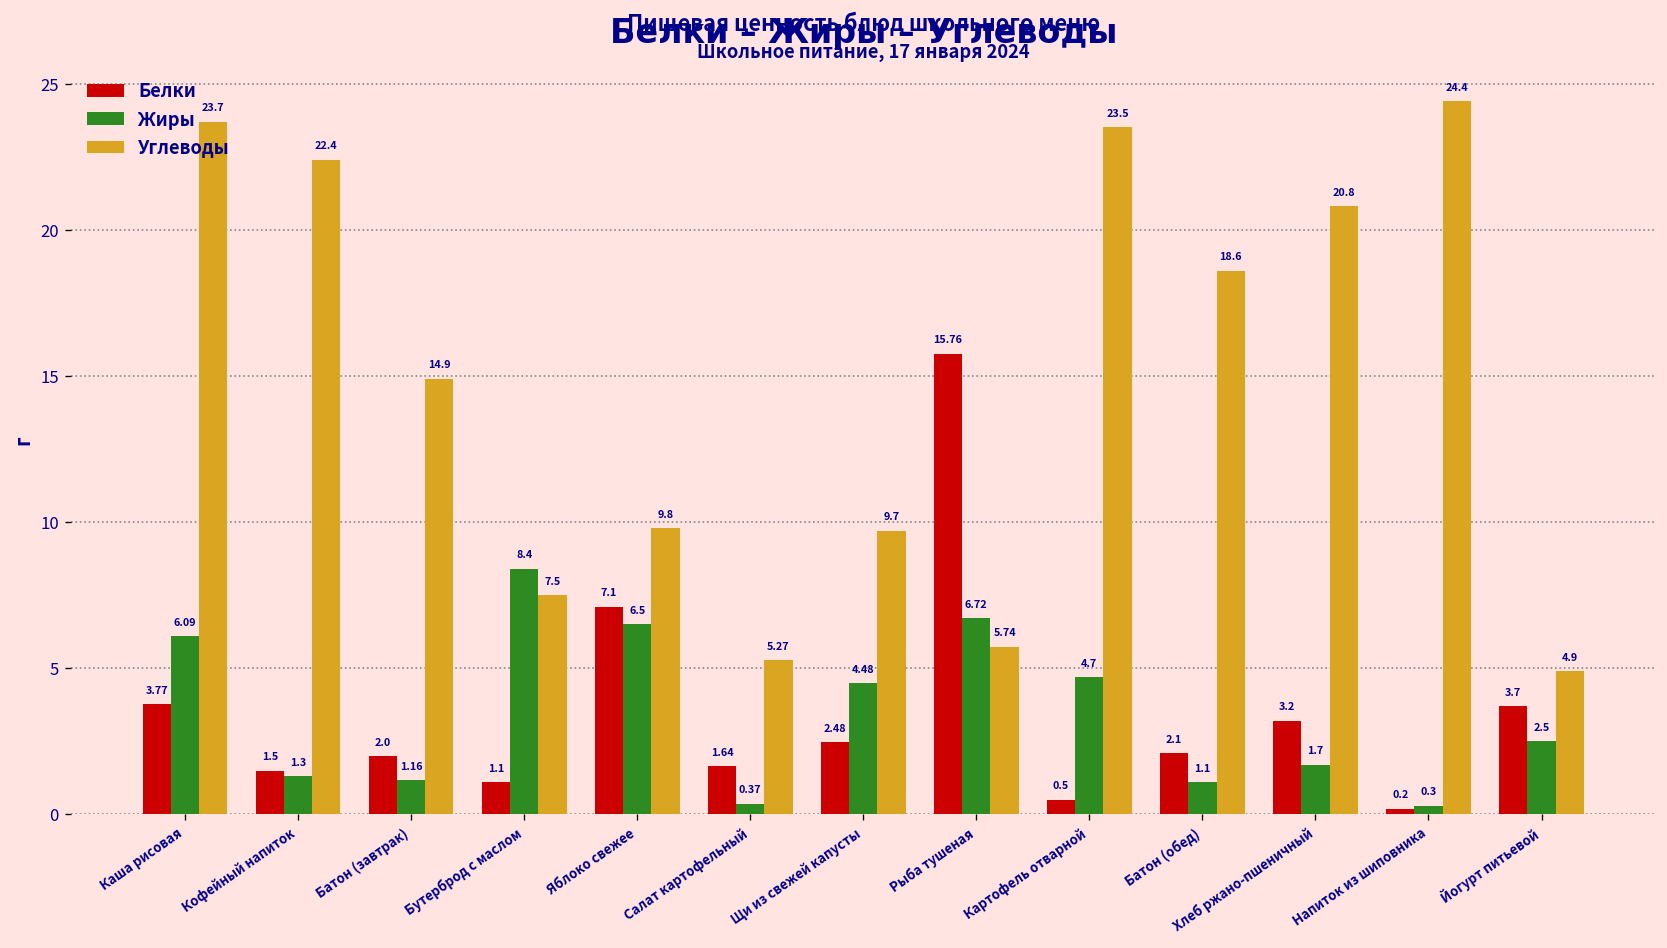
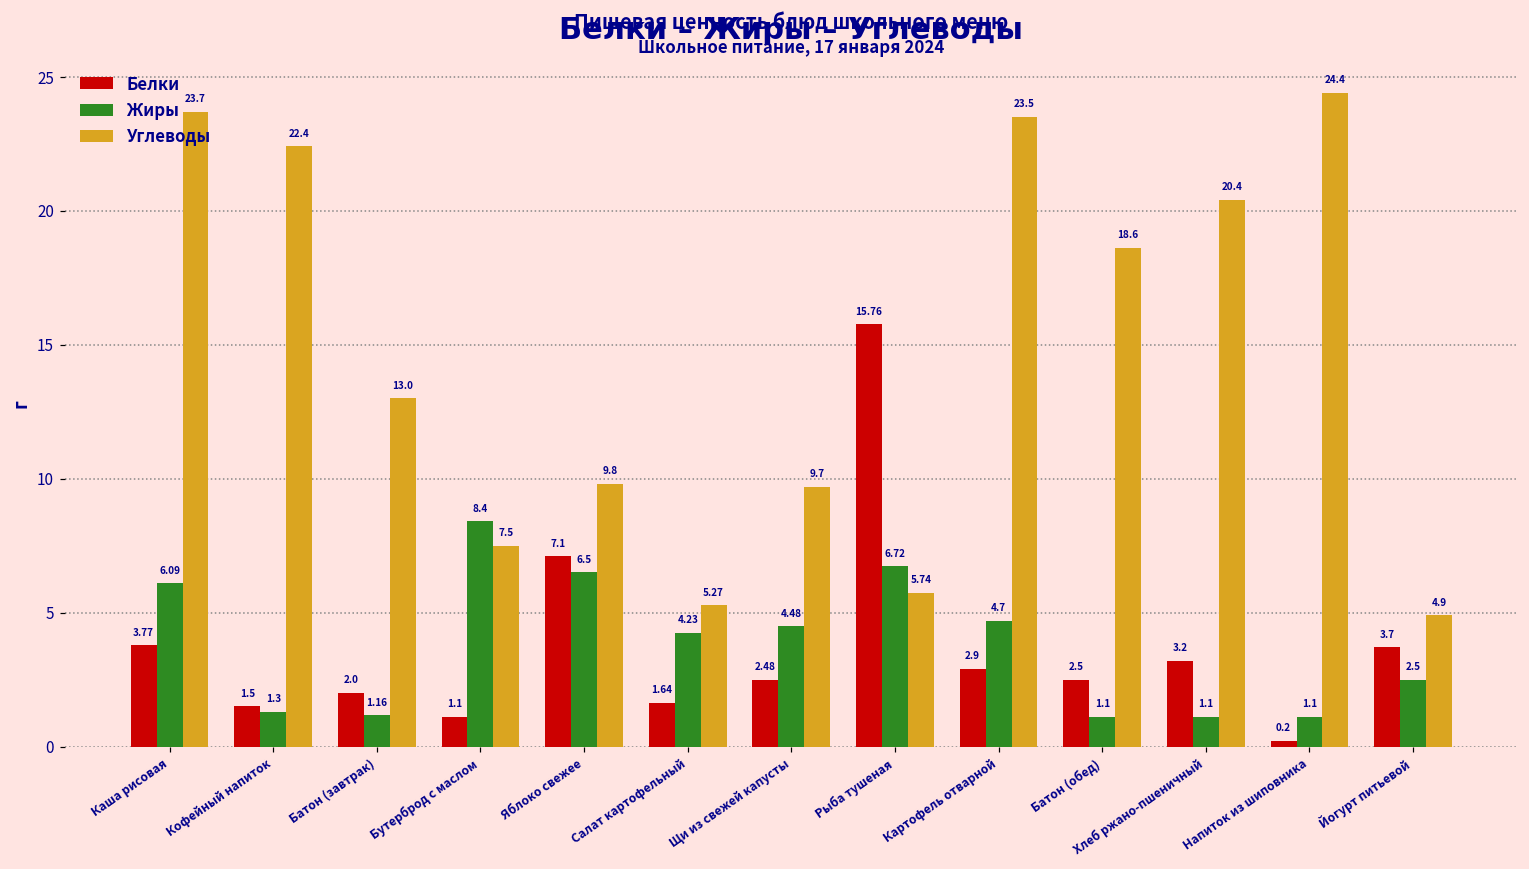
Углеводы, Батон (завтрак): 14.9 -> 13.0
Жиры, Салат картофельный: 0.37 -> 4.23
Белки, Картофель отварной: 0.5 -> 2.9
Белки, Батон (обед): 2.1 -> 2.5
Жиры, Хлеб ржано-пшеничный: 1.7 -> 1.1
Углеводы, Хлеб ржано-пшеничный: 20.8 -> 20.4
Жиры, Напиток из шиповника: 0.3 -> 1.1
